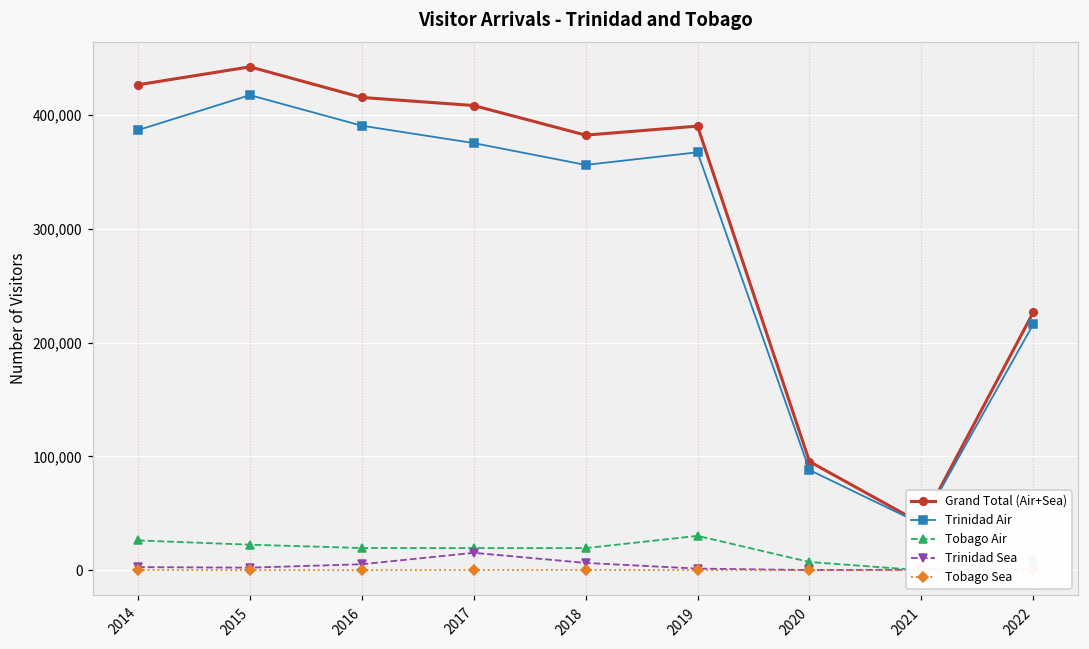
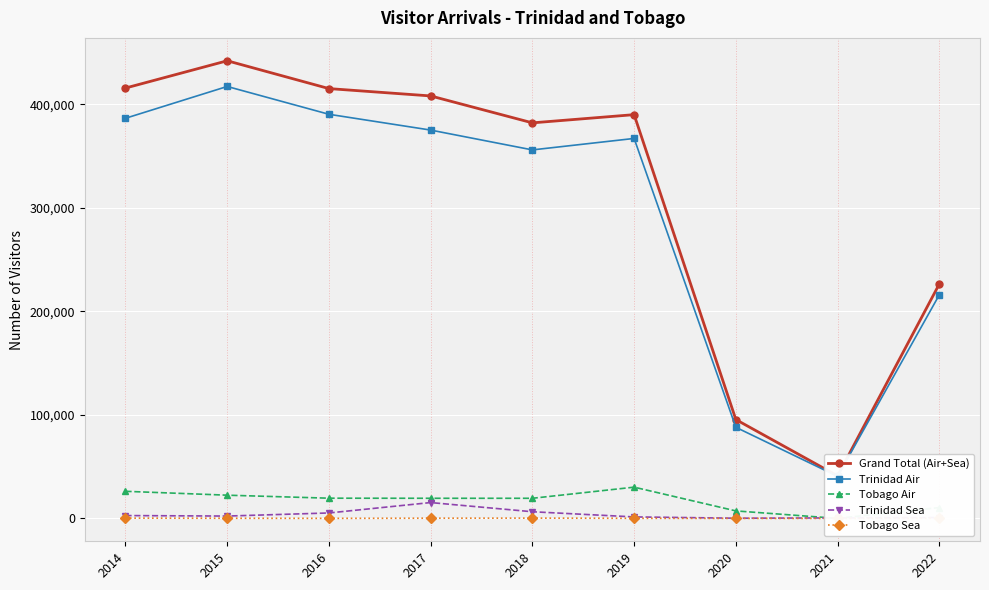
Grand Total (Air+Sea), 2014: 426,000 -> 416,000
